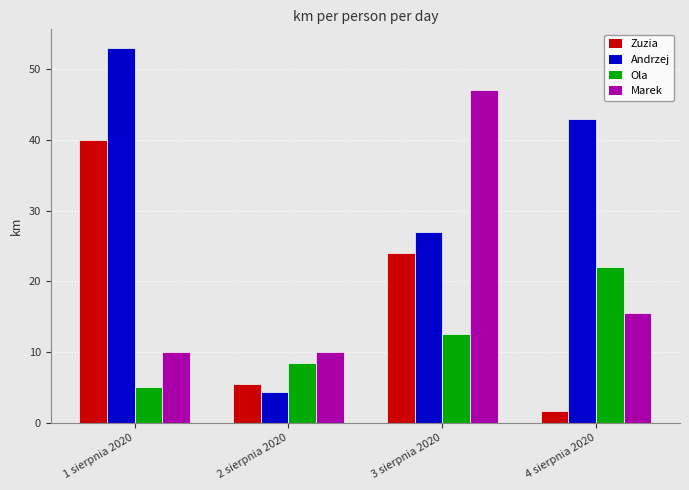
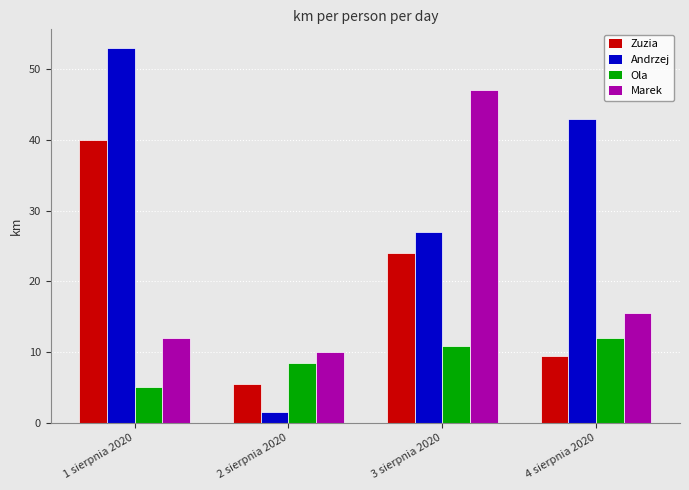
Marek, 1 sierpnia 2020: 10 -> 12
Andrzej, 2 sierpnia 2020: 4 -> 2
Ola, 3 sierpnia 2020: 13 -> 11
Zuzia, 4 sierpnia 2020: 2 -> 10
Ola, 4 sierpnia 2020: 22 -> 12
